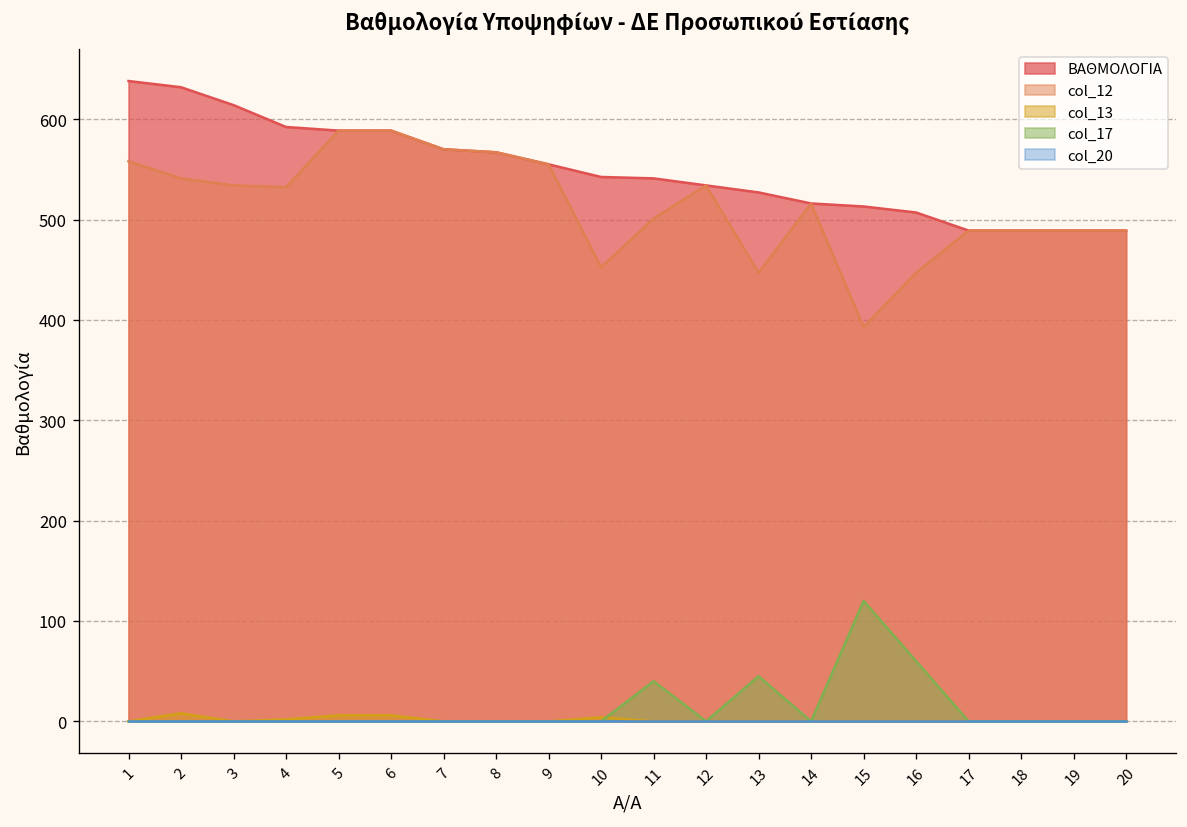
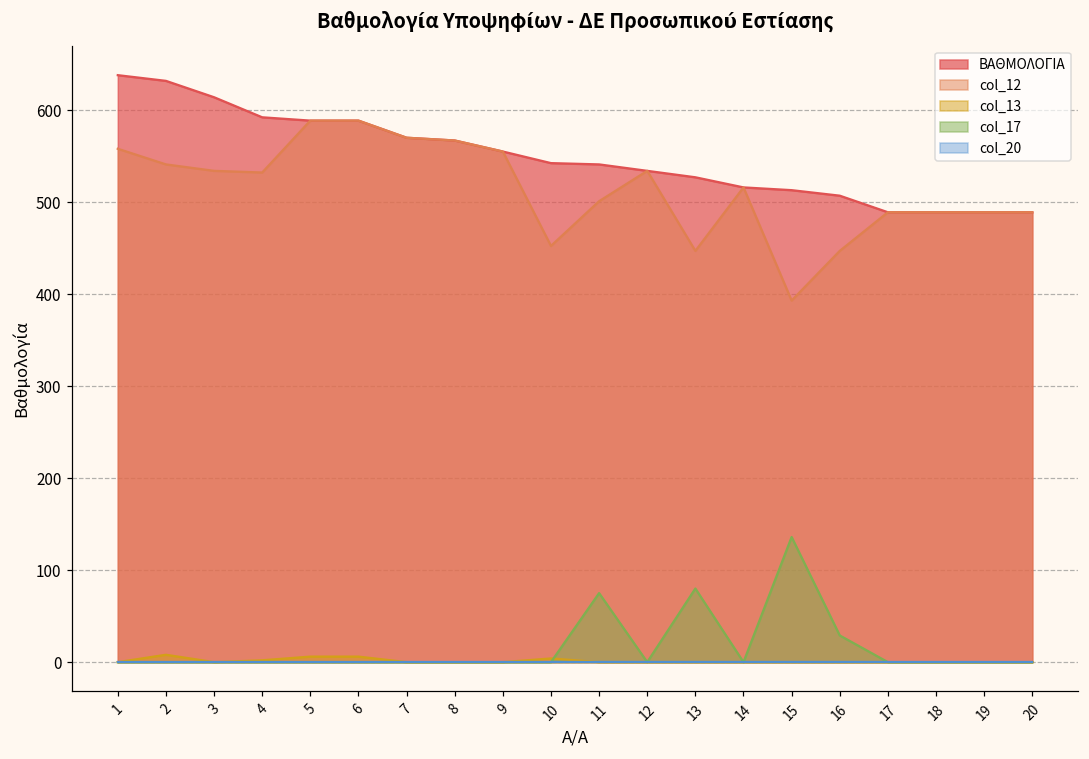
col_17, 11: 40 -> 80
col_17, 13: 50 -> 80
col_17, 15: 120 -> 140
col_17, 16: 60 -> 30
